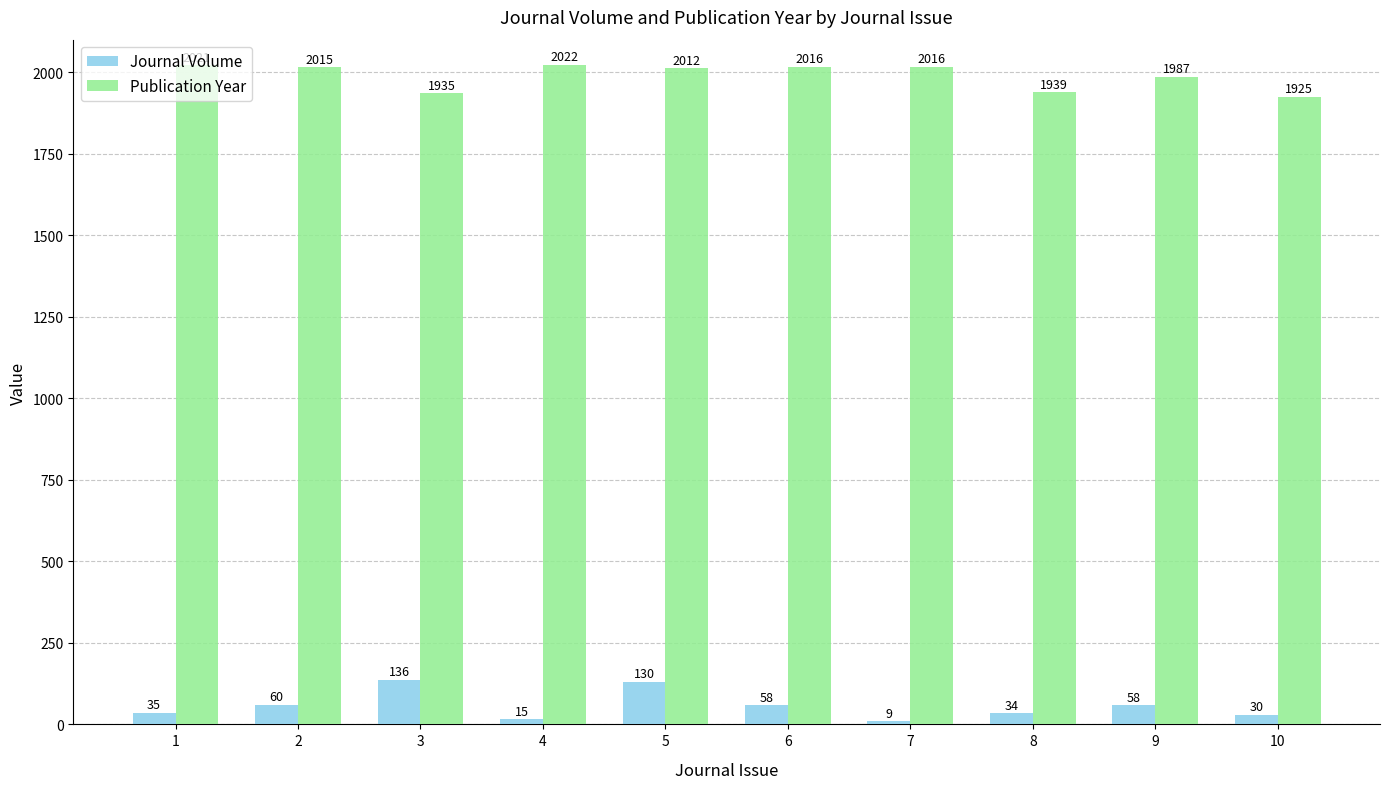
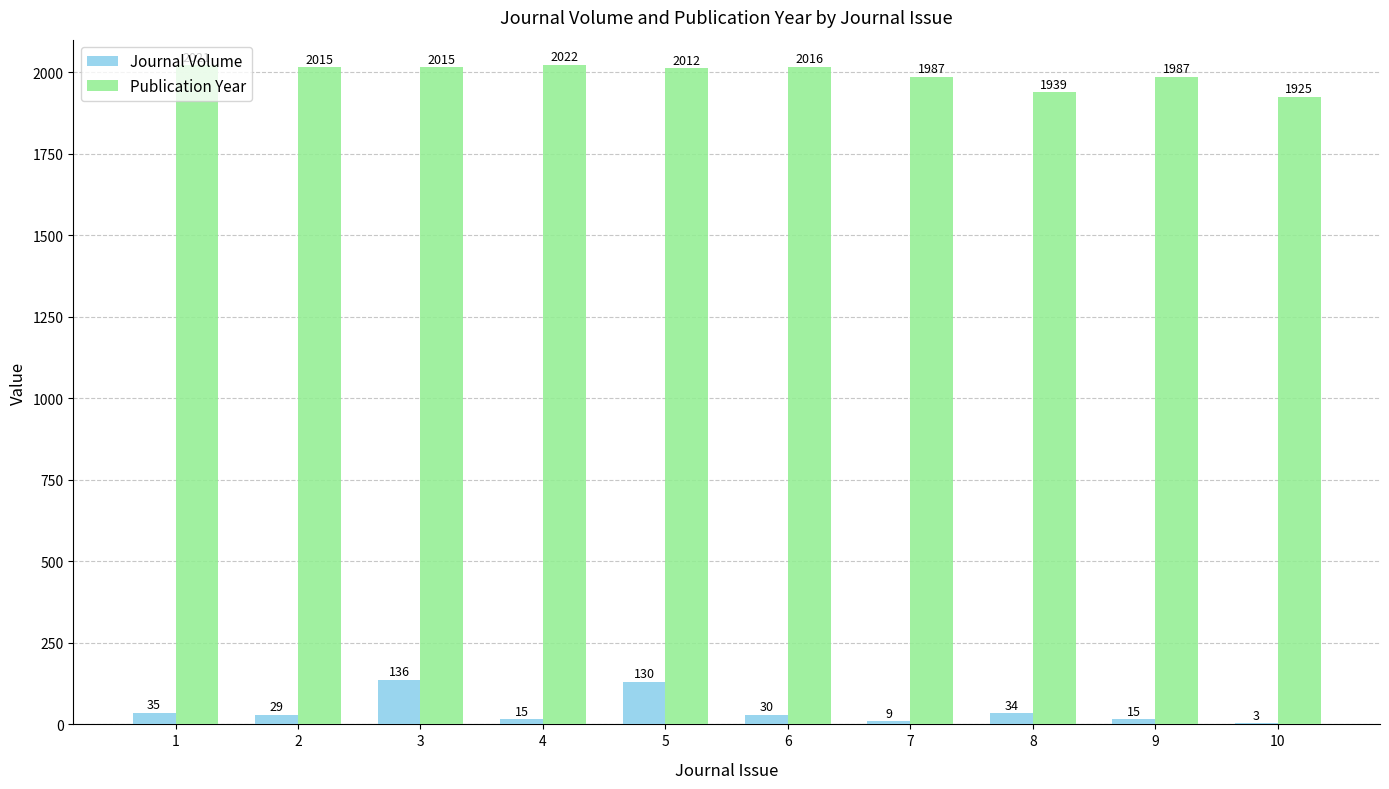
Journal Volume, 2: 60 -> 29
Publication Year, 3: 1935 -> 2015
Journal Volume, 6: 58 -> 30
Publication Year, 7: 2016 -> 1987
Journal Volume, 9: 58 -> 15
Journal Volume, 10: 30 -> 3
